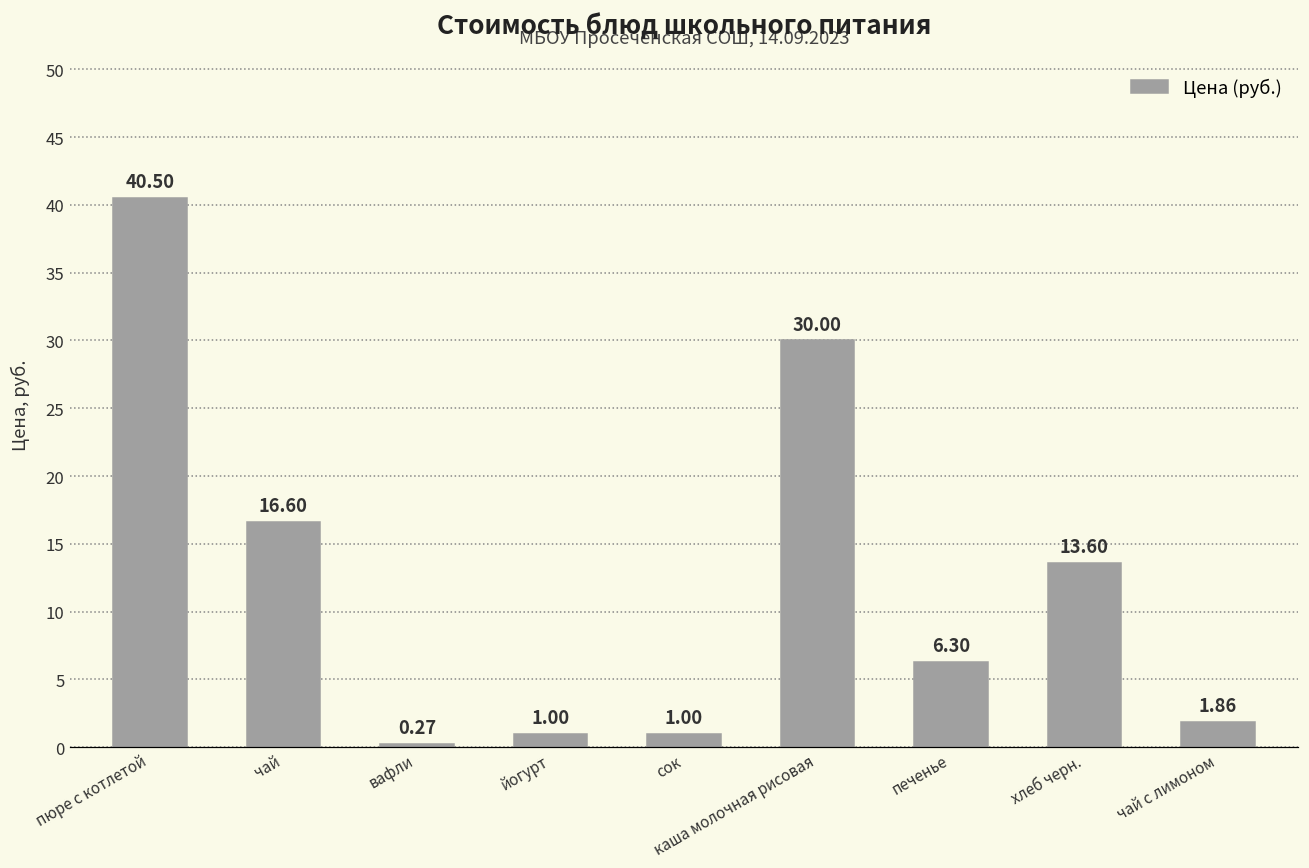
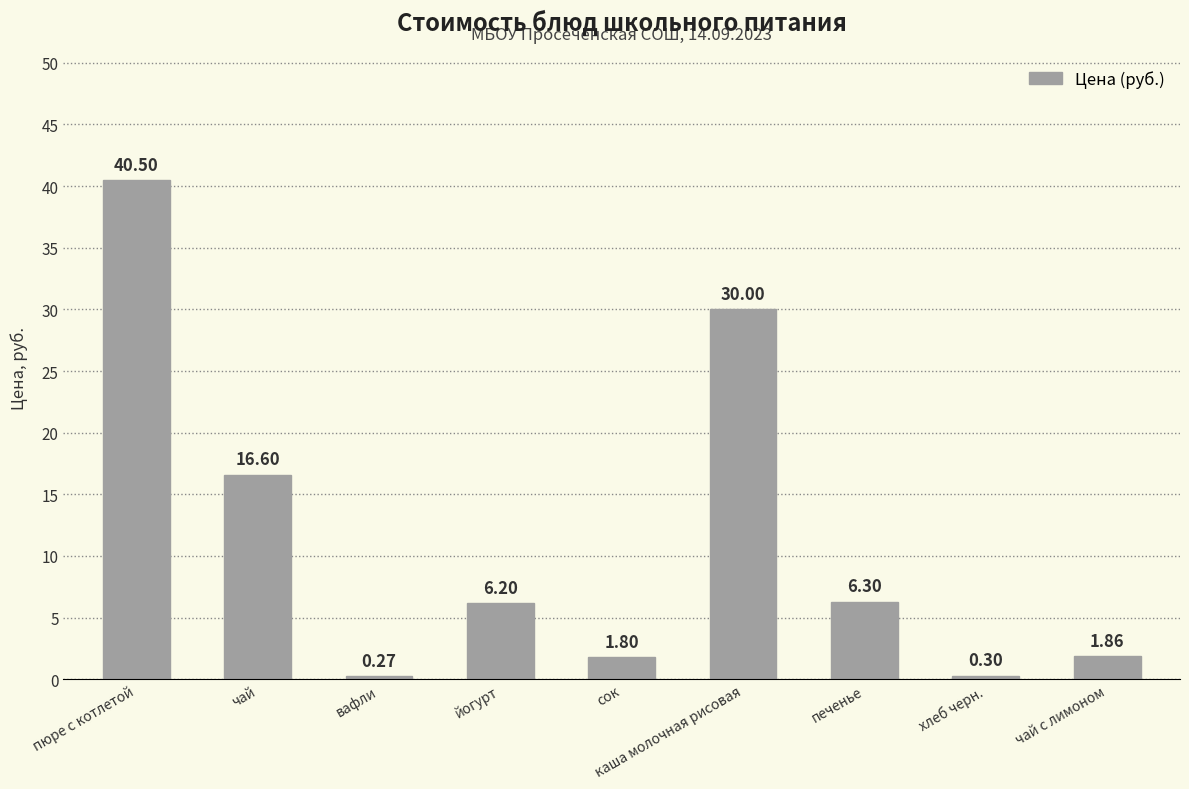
йогурт: 1.00 -> 6.20
сок: 1.00 -> 1.80
хлеб черн.: 13.60 -> 0.30
